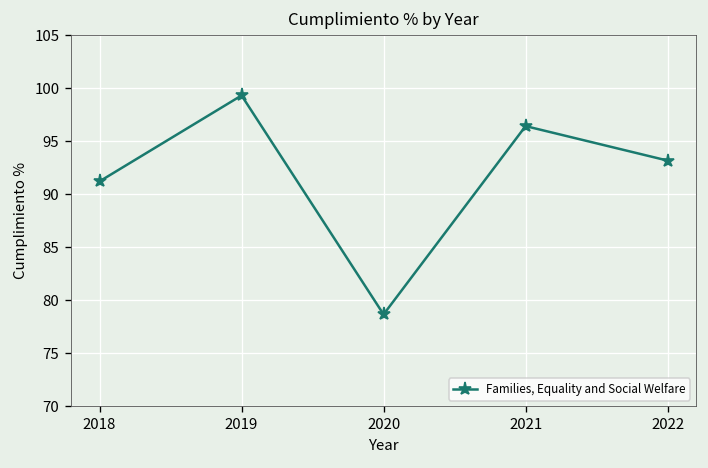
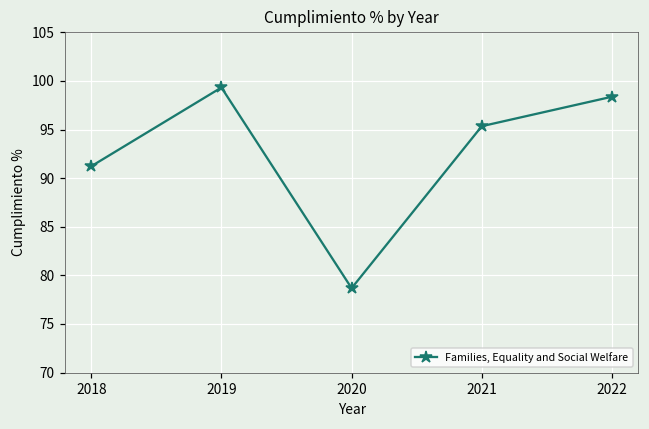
2021: 96 -> 95
2022: 93 -> 98
